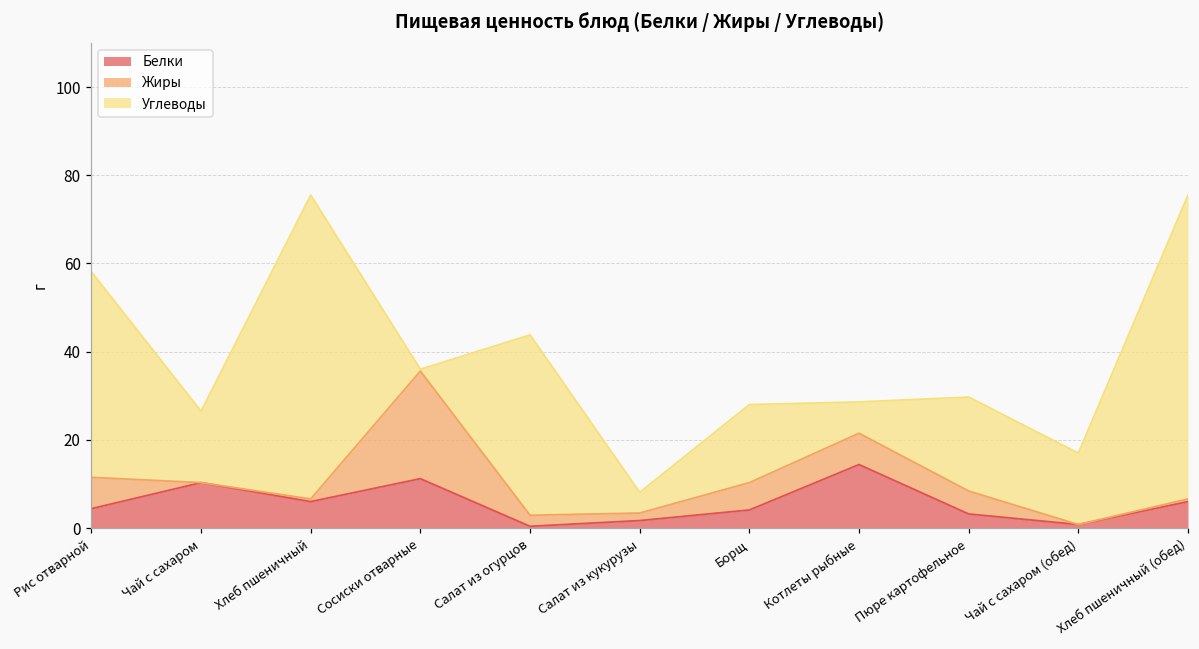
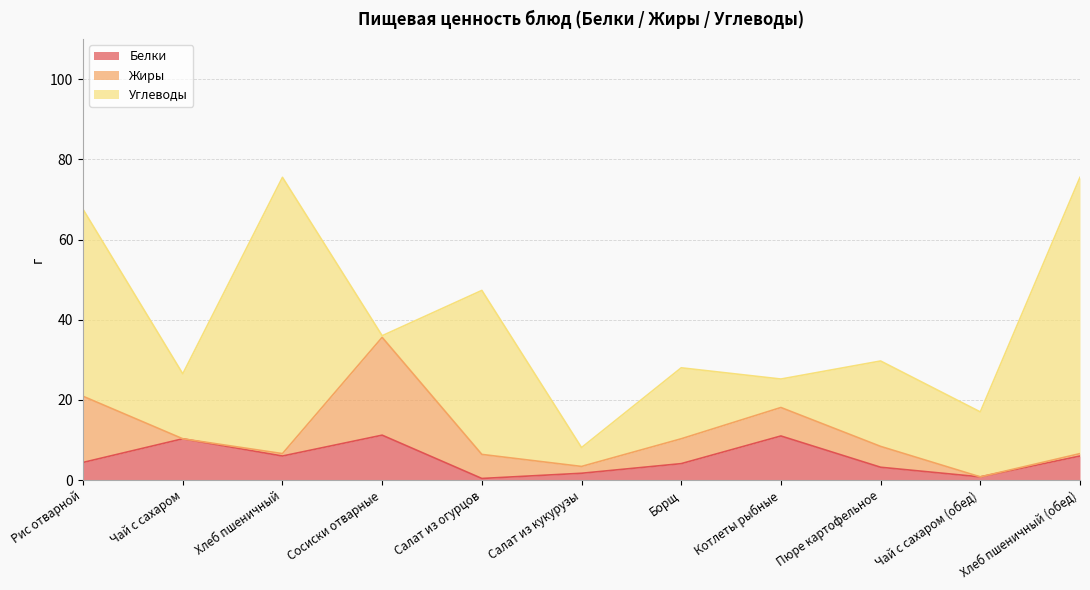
Жиры, Рис отварной: 7 -> 17
Жиры, Салат из огурцов: 3 -> 6
Белки, Котлеты рыбные: 14 -> 11
